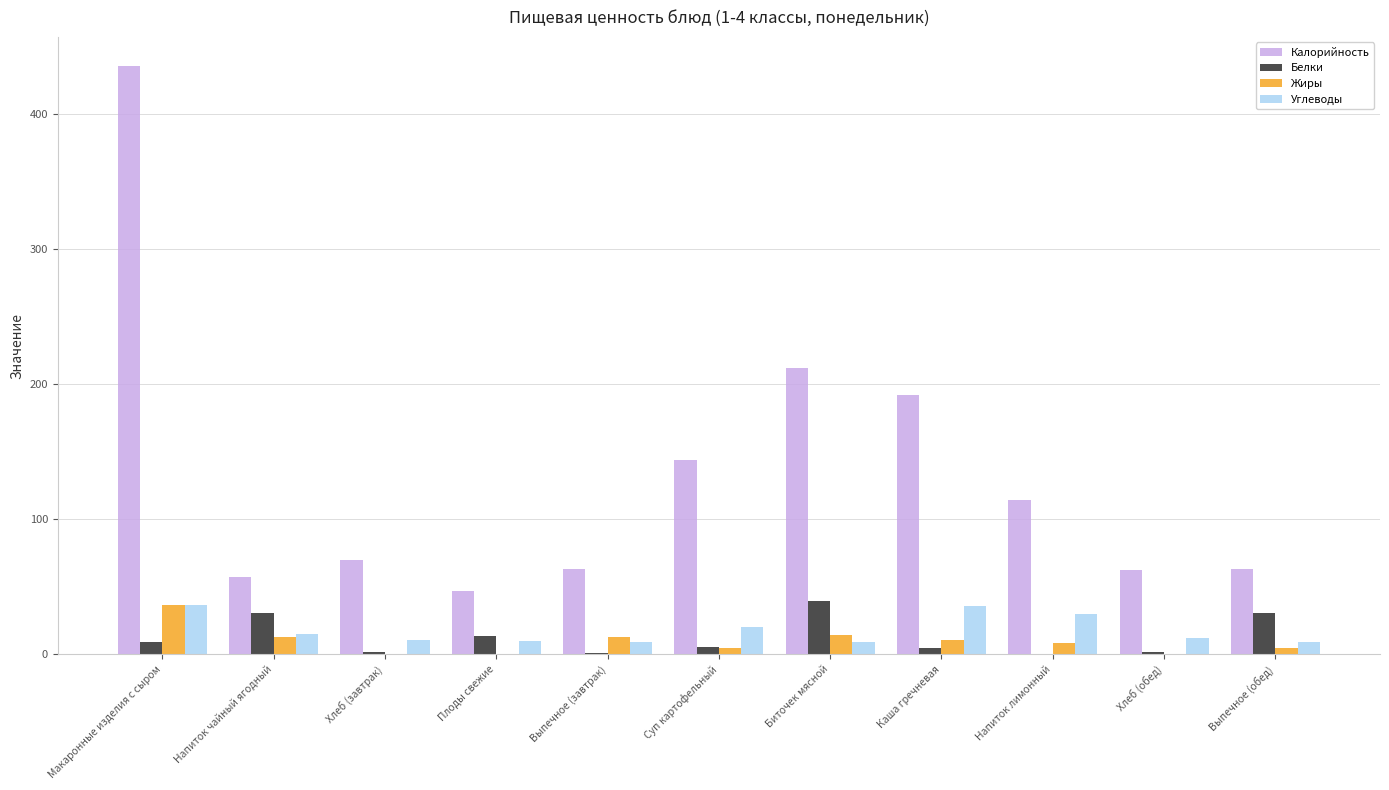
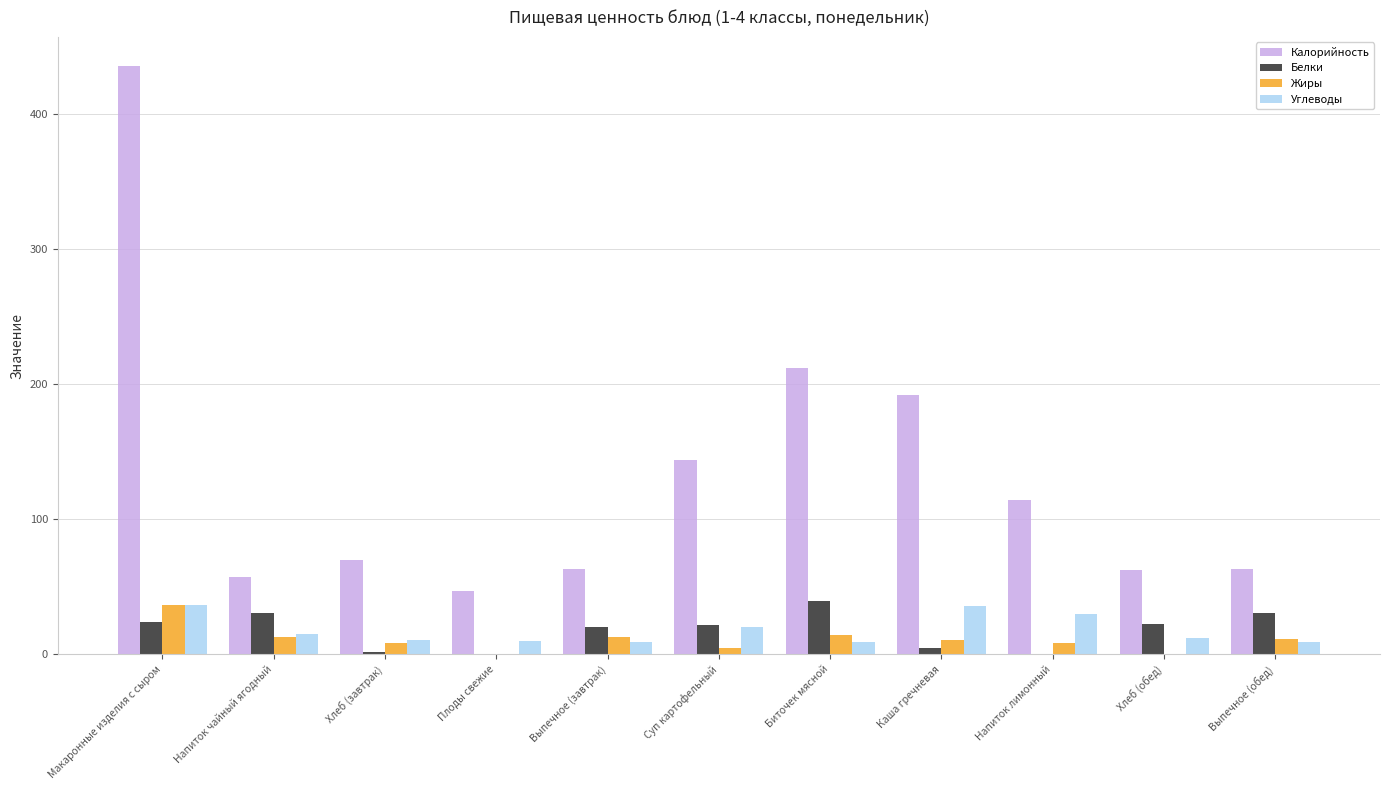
Белки, Макаронные изделия с сыром: 9 -> 24
Жиры, Хлеб (завтрак): 0 -> 8
Белки, Плоды свежие: 14 -> 0
Белки, Выпечное (завтрак): 1 -> 20
Белки, Суп картофельный: 5 -> 22
Белки, Хлеб (обед): 2 -> 23
Жиры, Выпечное (обед): 4 -> 11
